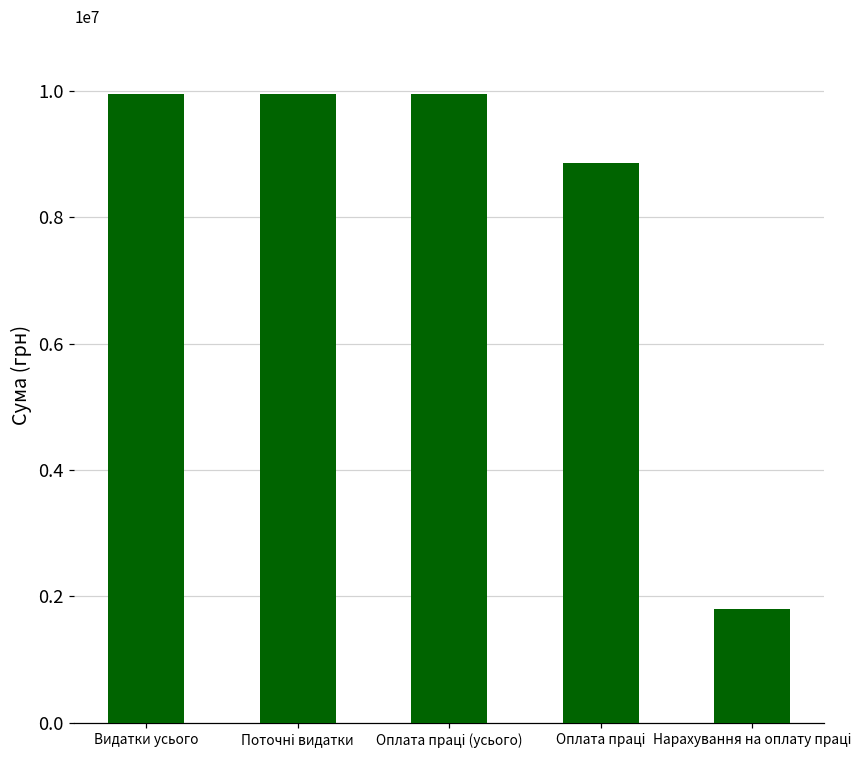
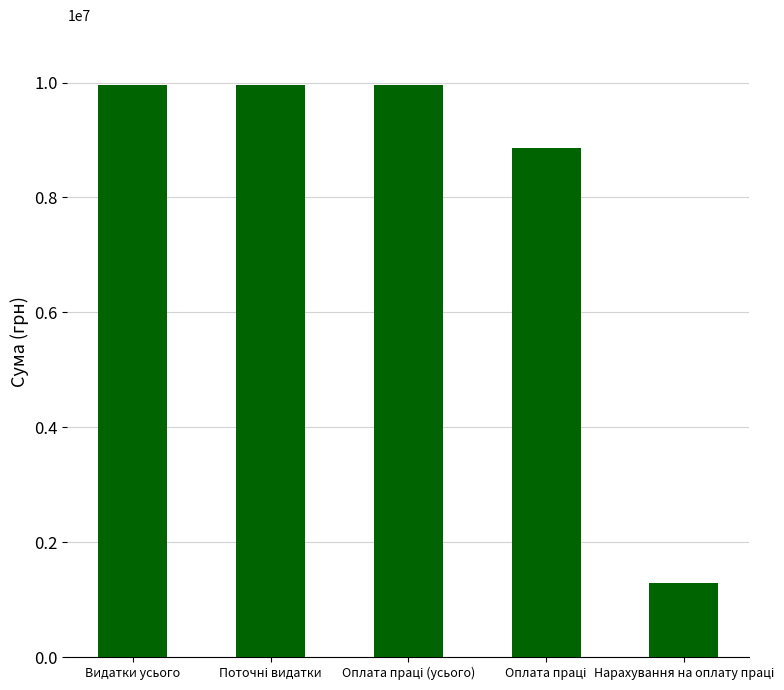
Нарахування на оплату праці: 1800000 -> 1300000
